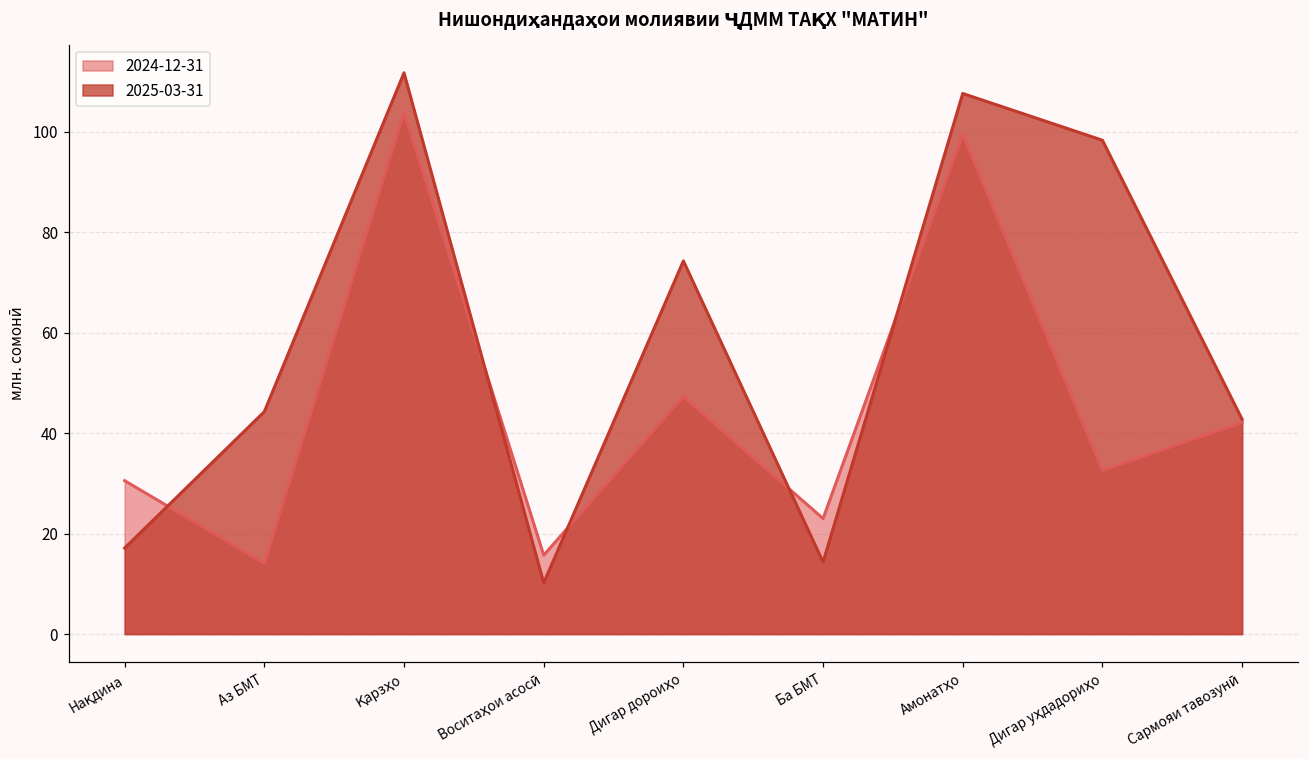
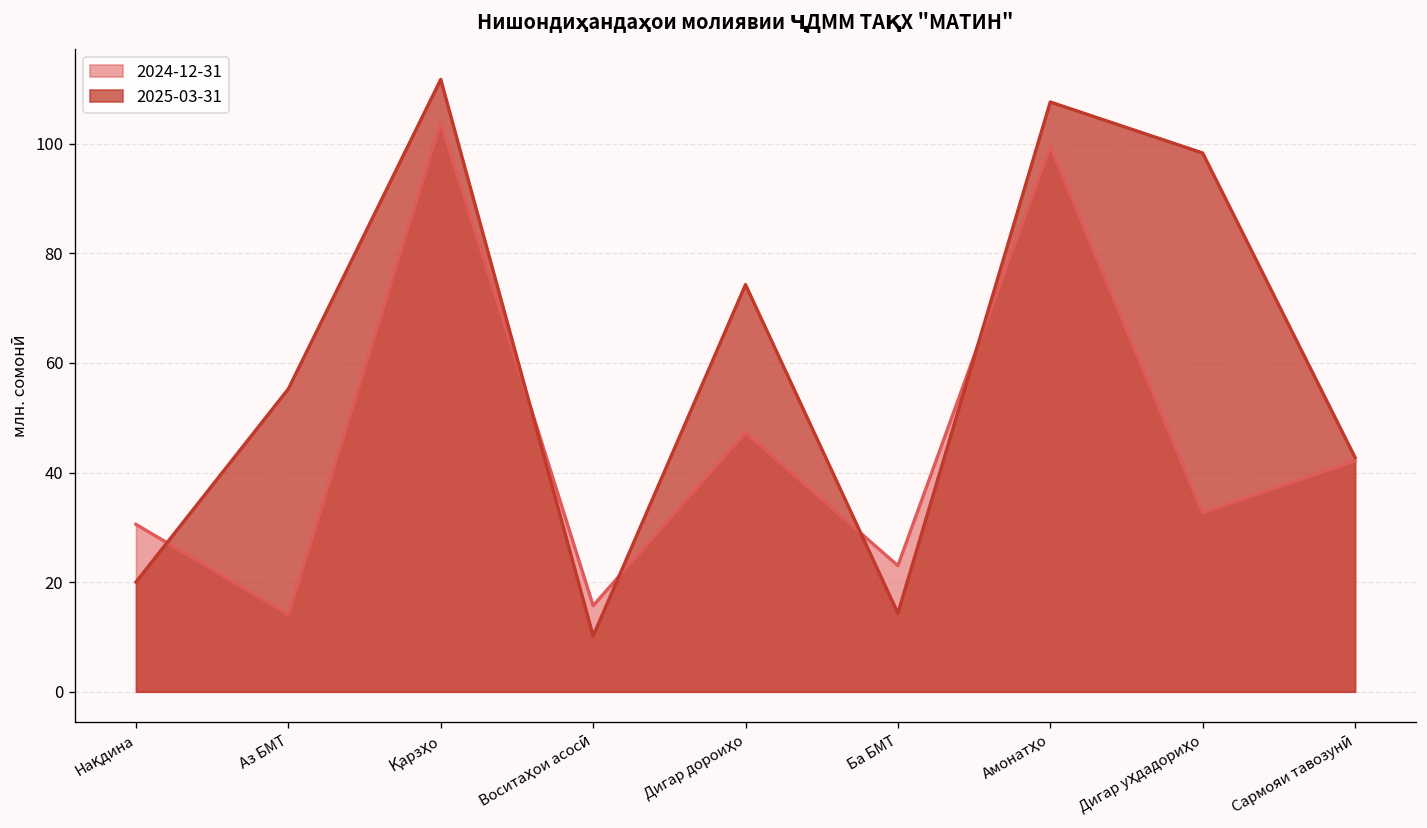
2025-03-31, Нақдина: 17 -> 20
2025-03-31, Аз БМТ: 44 -> 55
